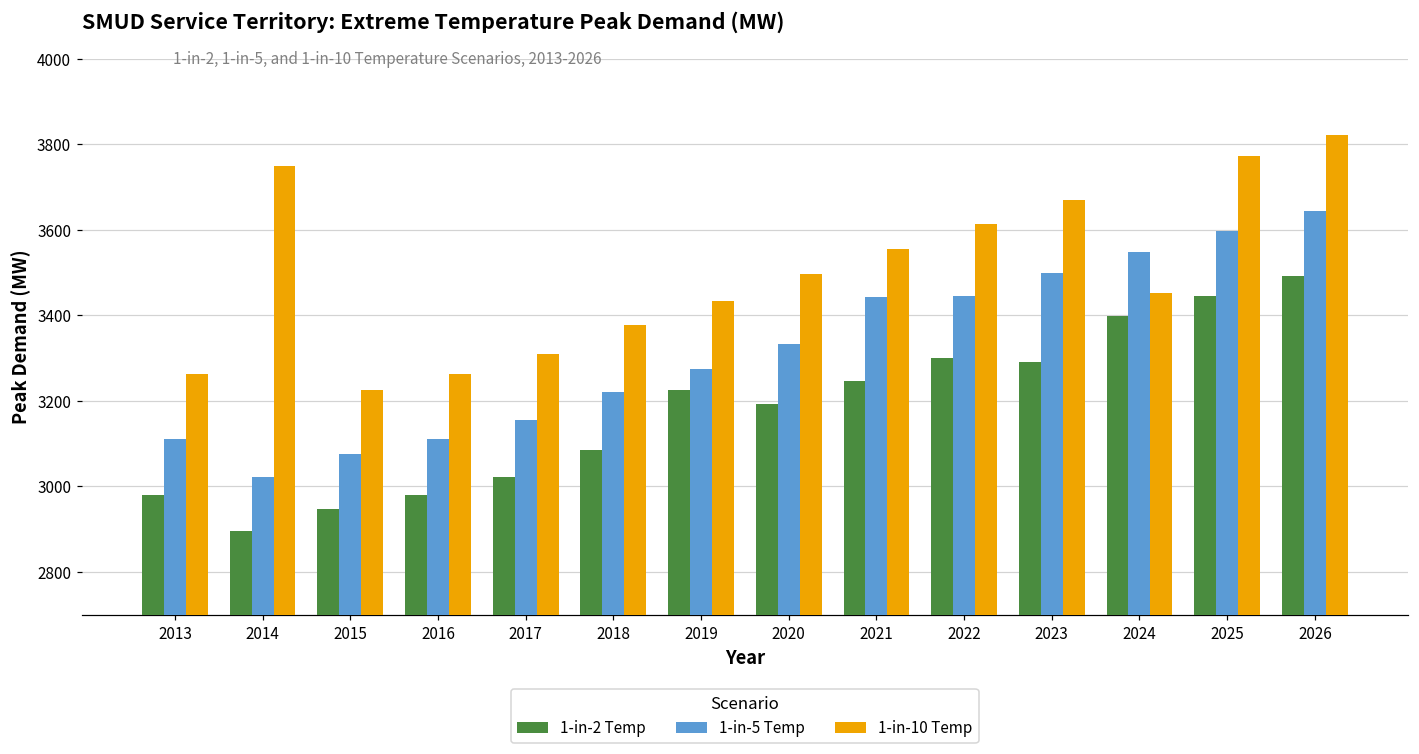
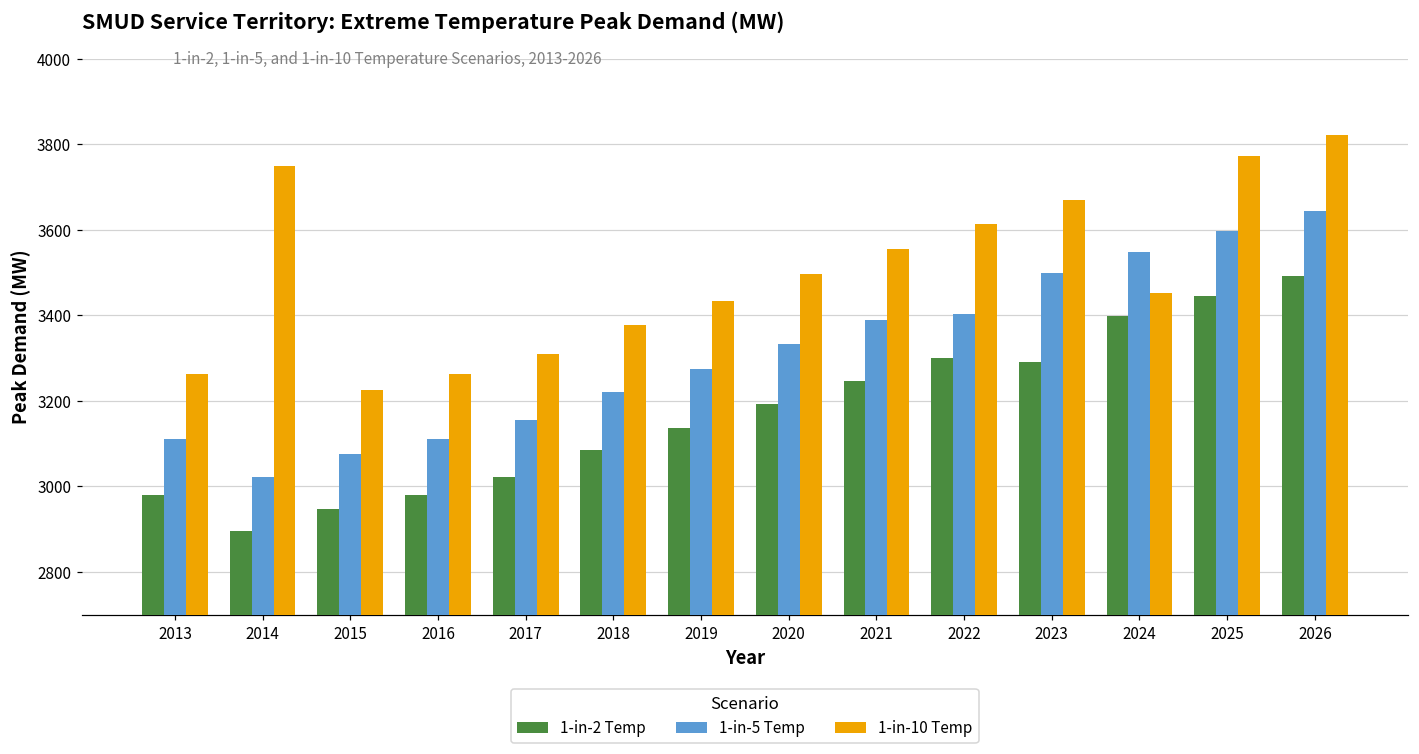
1-in-2 Temp, 2019: 3220 -> 3140
1-in-5 Temp, 2021: 3440 -> 3390
1-in-5 Temp, 2022: 3450 -> 3400
